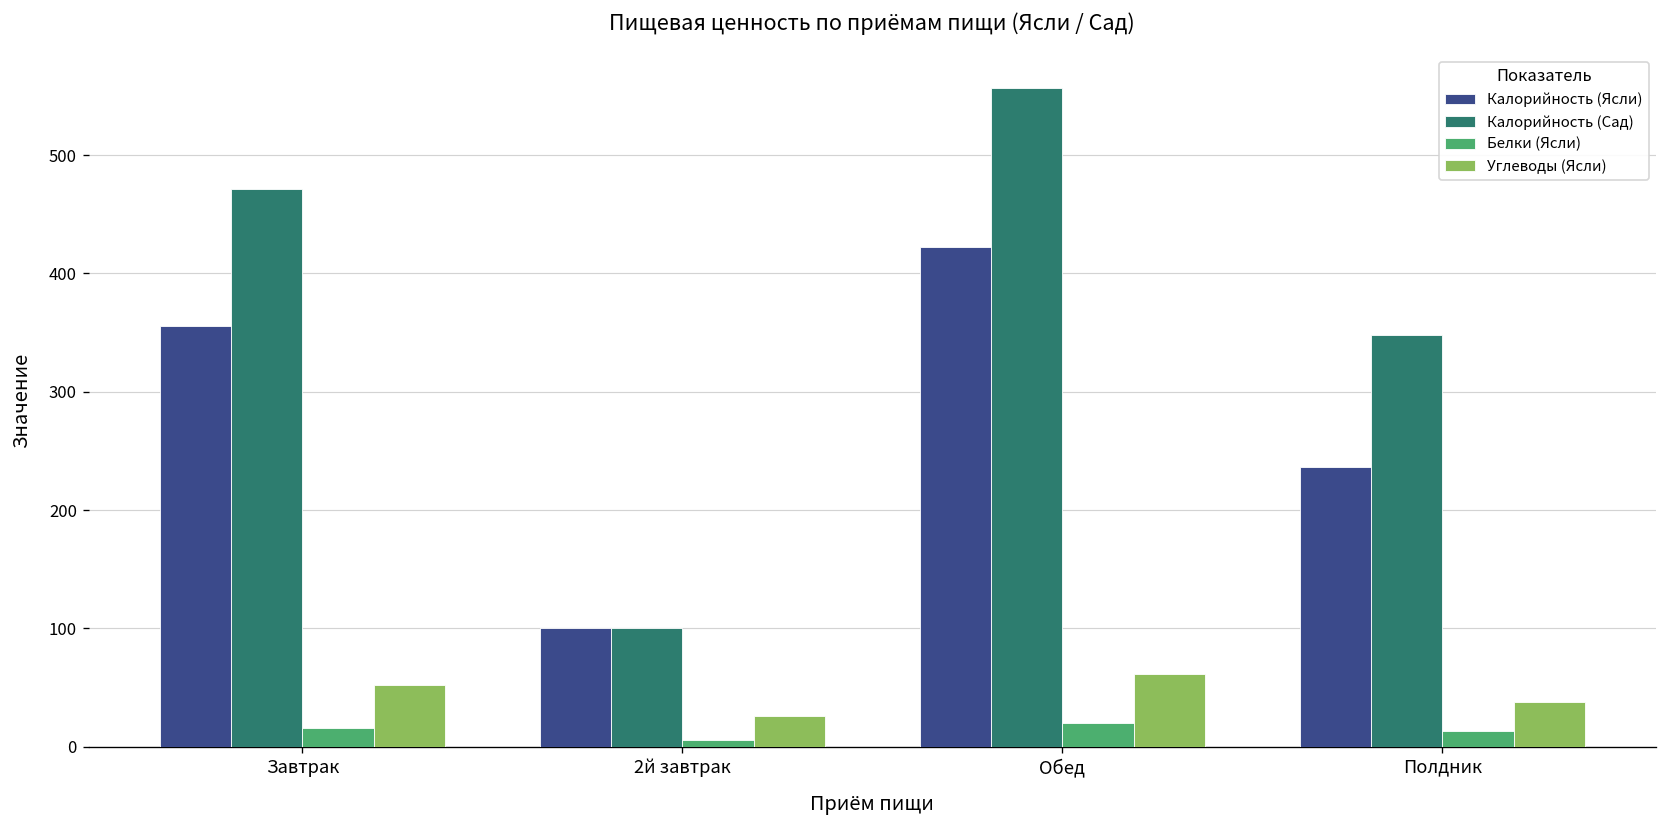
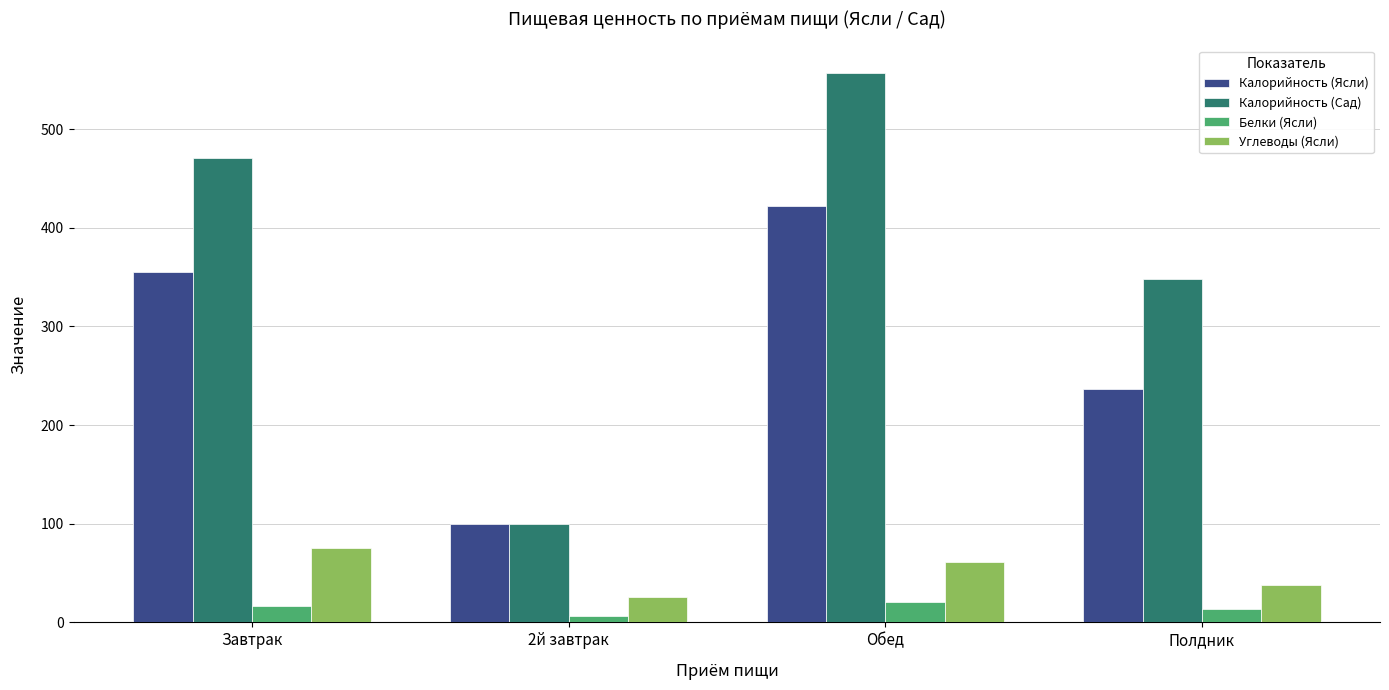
Углеводы (Ясли), Завтрак: 50 -> 80
